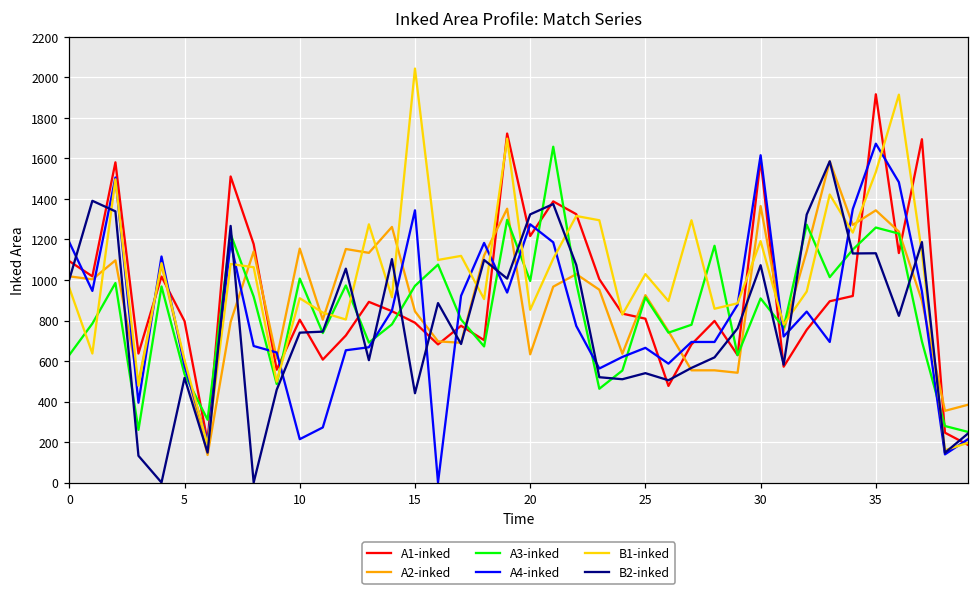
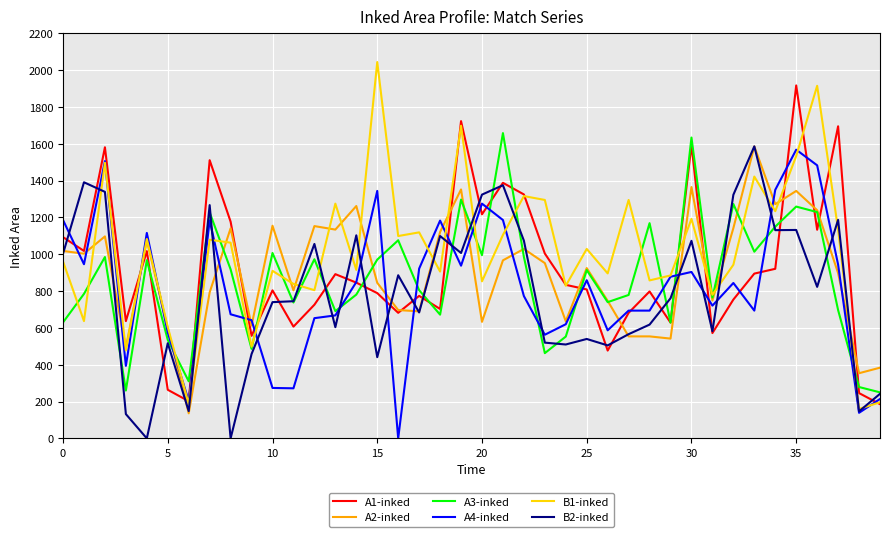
A1-inked, 5: 800 -> 260
A4-inked, 10: 210 -> 270
A4-inked, 25: 670 -> 860
A3-inked, 30: 910 -> 1630
A4-inked, 30: 1620 -> 900
A4-inked, 35: 1670 -> 1570
